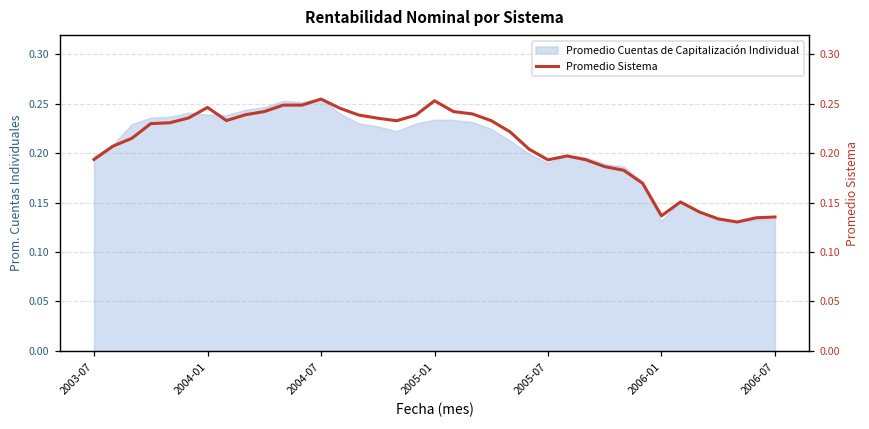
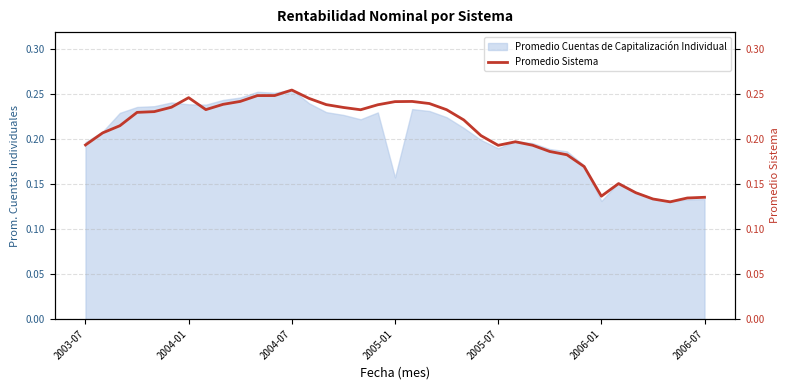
Promedio Cuentas de Capitalización Individual, 2005-01: 0.23 -> 0.16
Promedio Sistema, 2005-01: 0.25 -> 0.24
